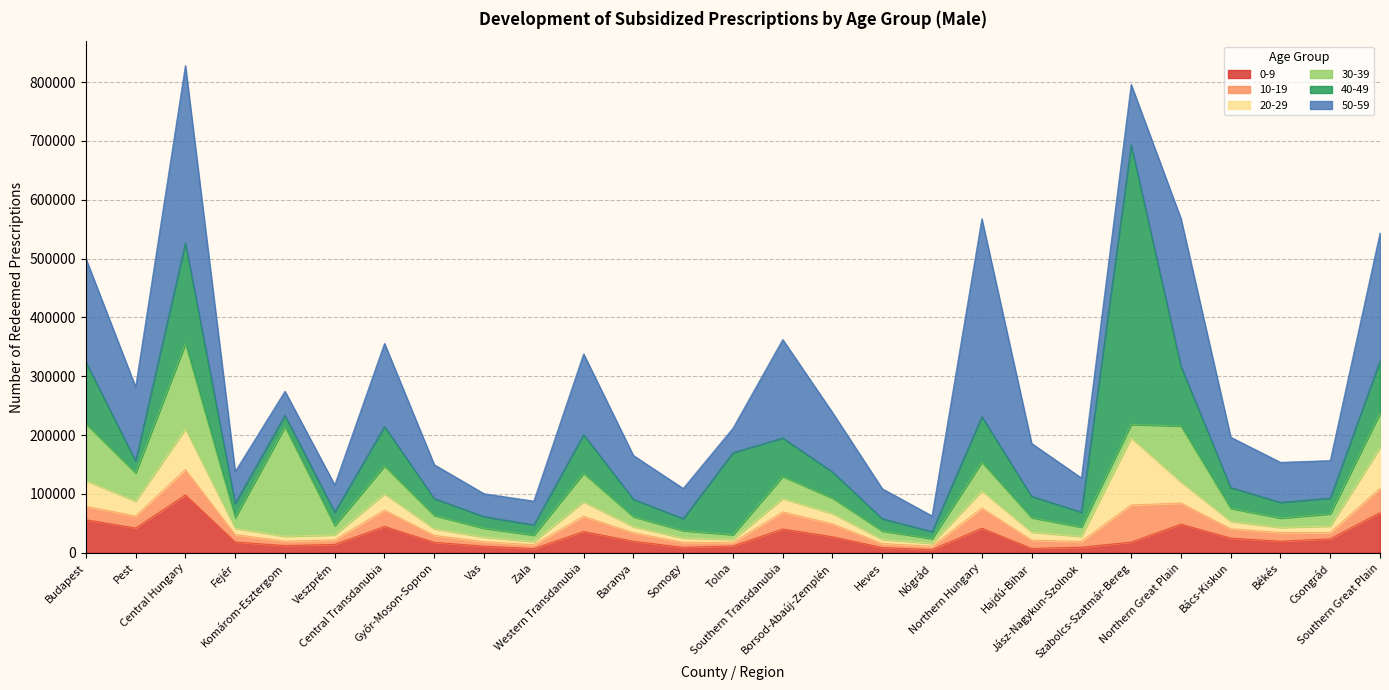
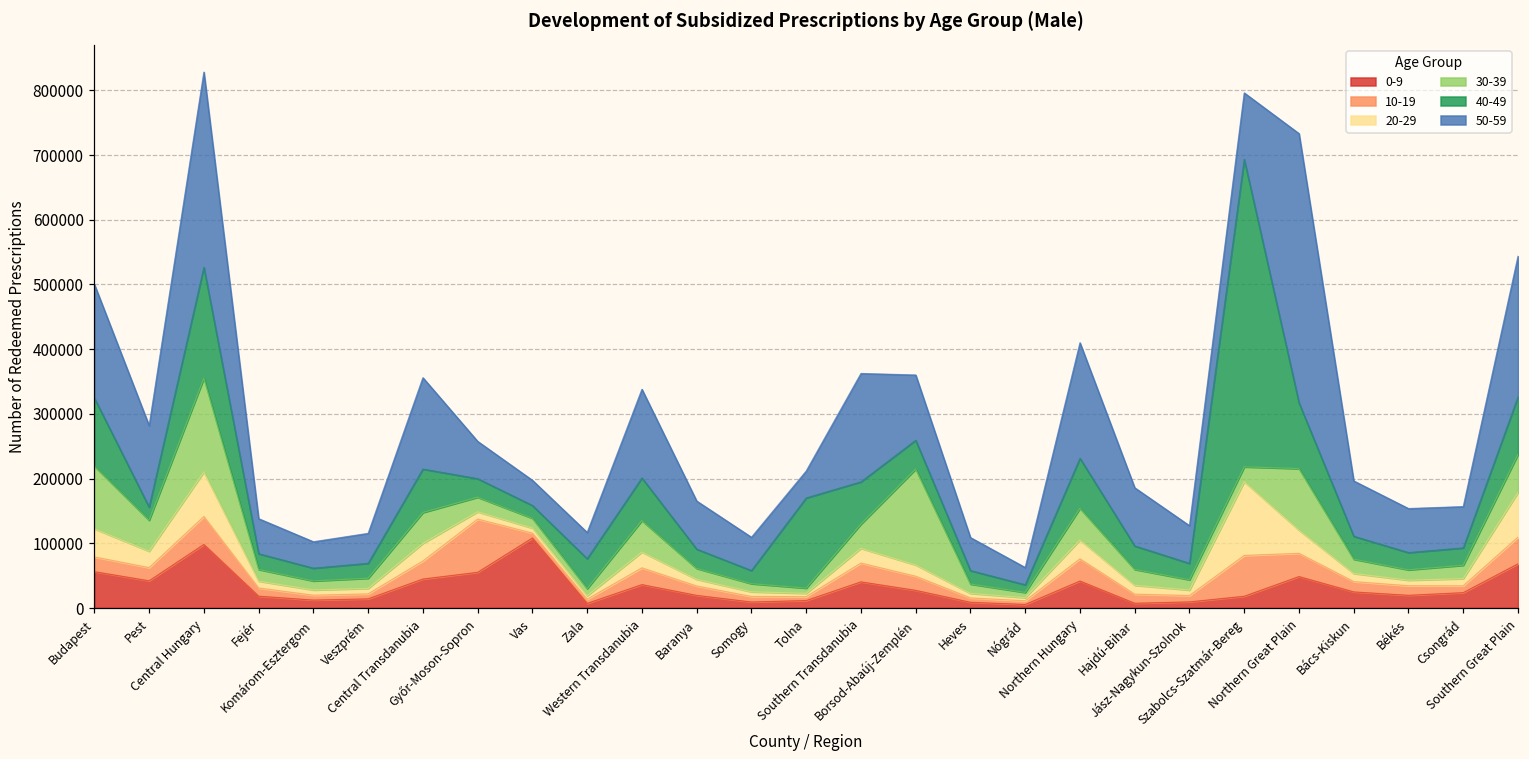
30-39, Komárom-Esztergom: 190000 -> 10000
0-9, Győr-Moson-Sopron: 20000 -> 60000
10-19, Győr-Moson-Sopron: 10000 -> 80000
0-9, Vas: 10000 -> 110000
40-49, Zala: 20000 -> 50000
30-39, Borsod-Abaúj-Zemplén: 30000 -> 150000
50-59, Northern Hungary: 340000 -> 180000
50-59, Northern Great Plain: 250000 -> 420000
